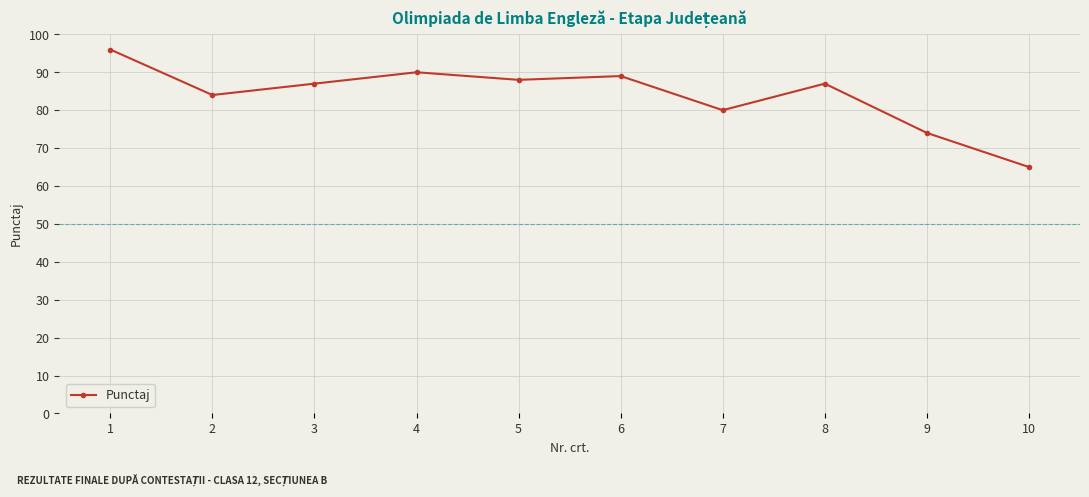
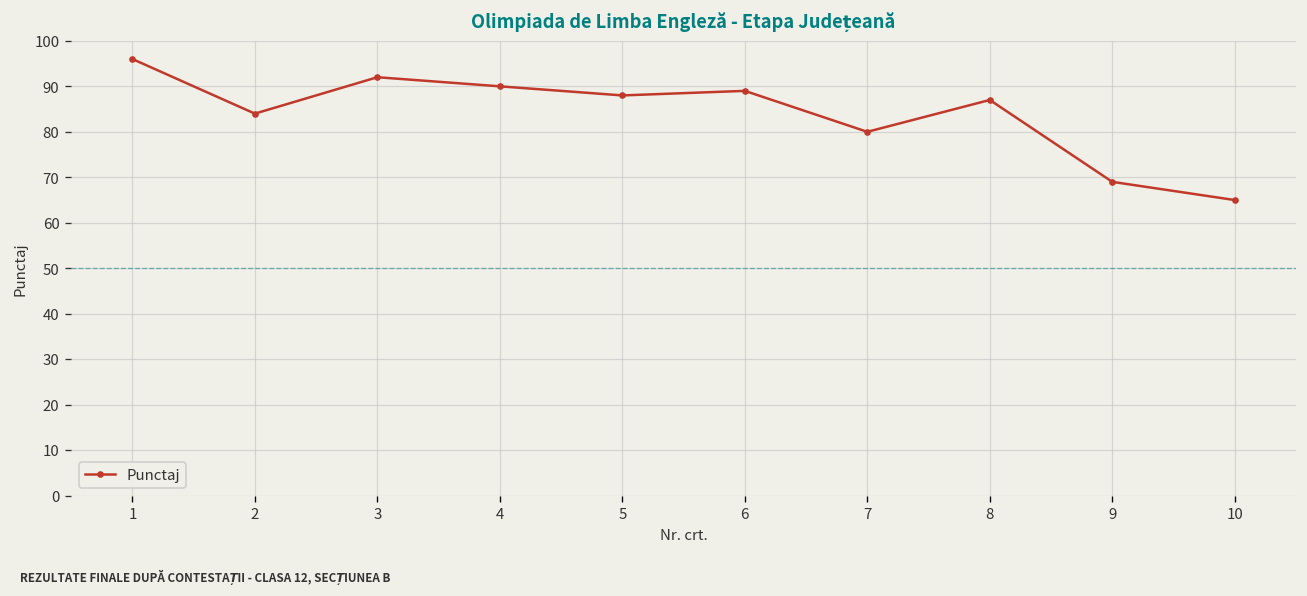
3: 87 -> 92
9: 74 -> 69
